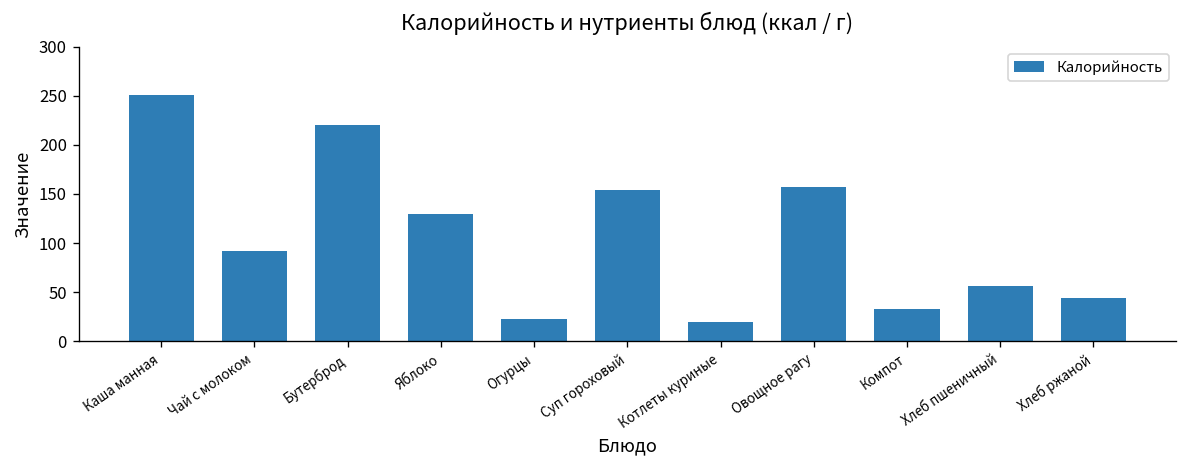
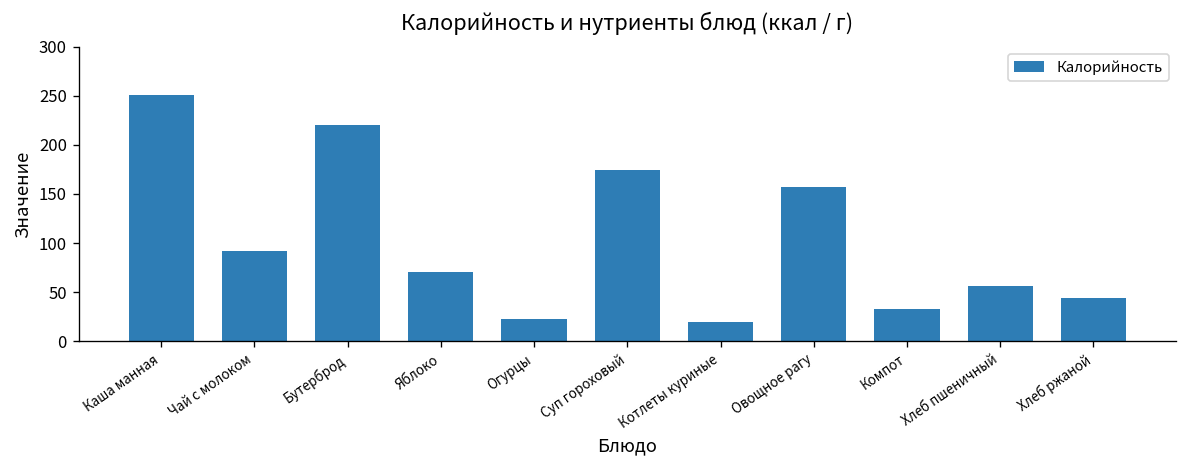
Яблоко: 130 -> 70
Суп гороховый: 150 -> 170
